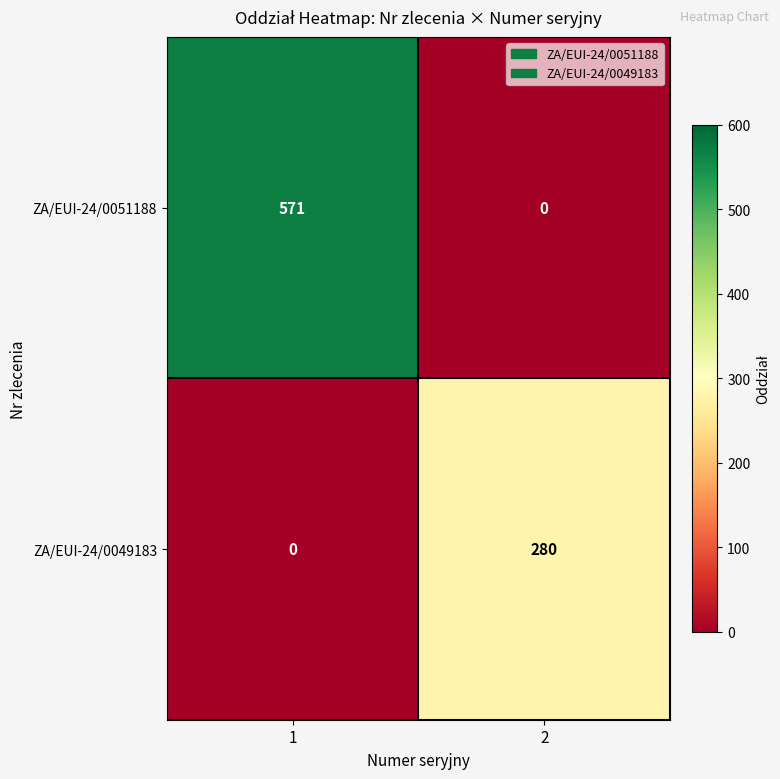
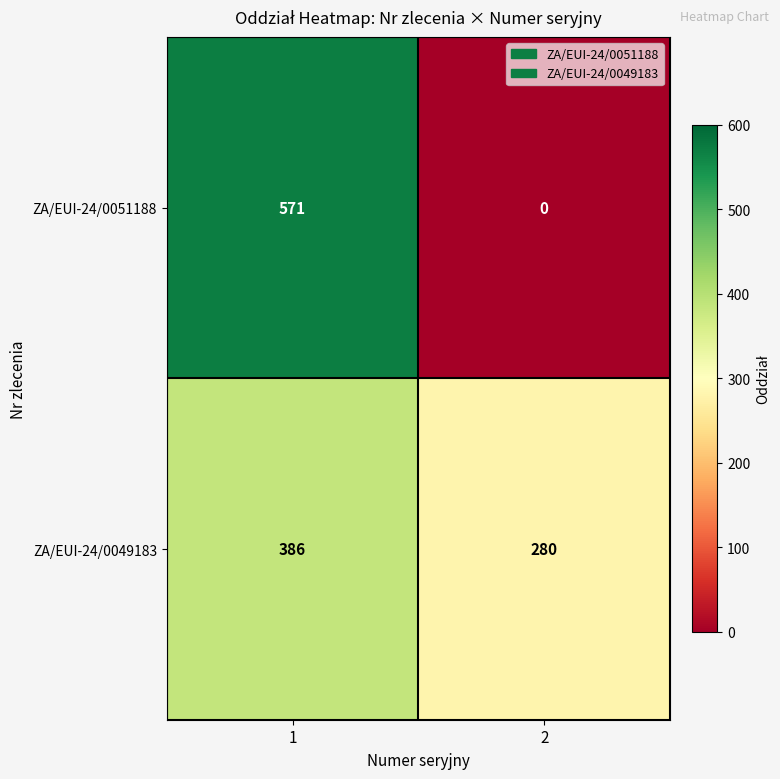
ZA/EUI-24/0049183, 1: 0 -> 386
